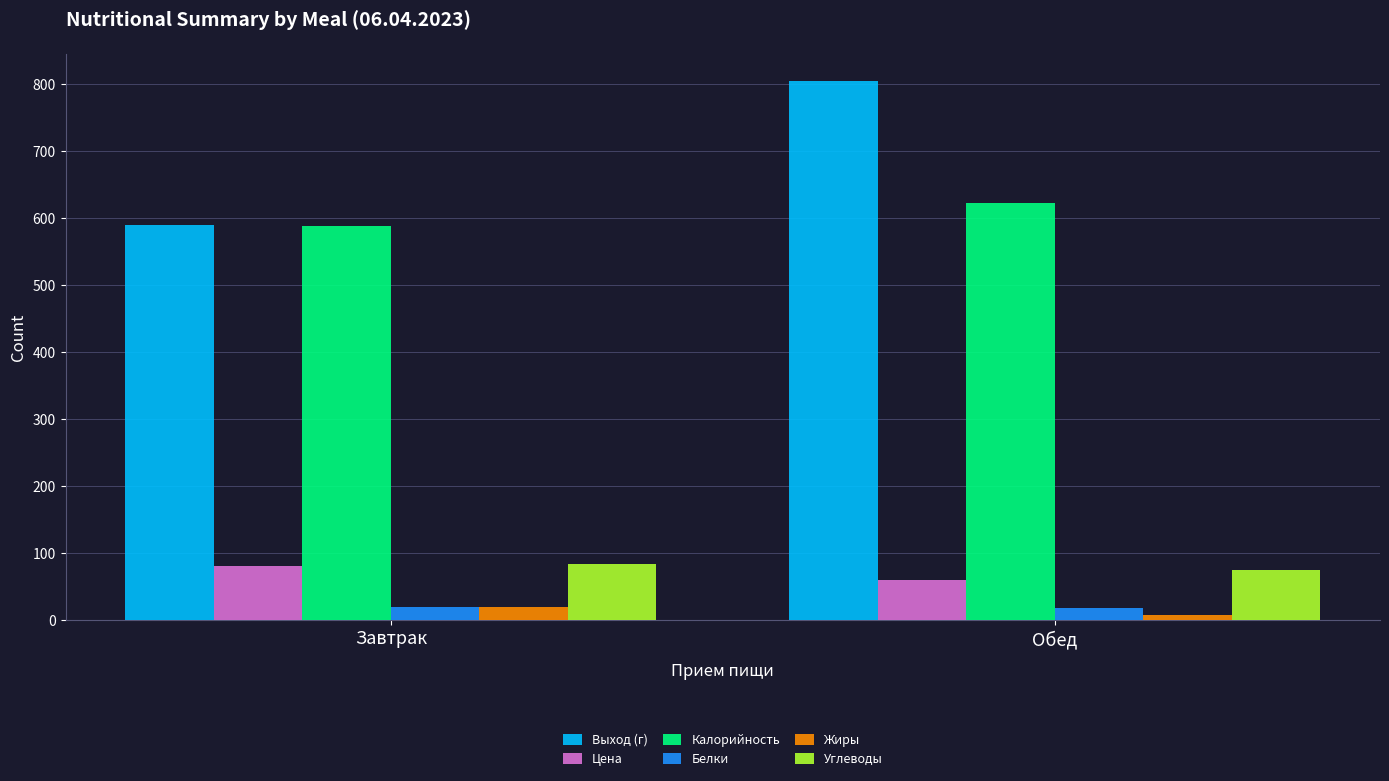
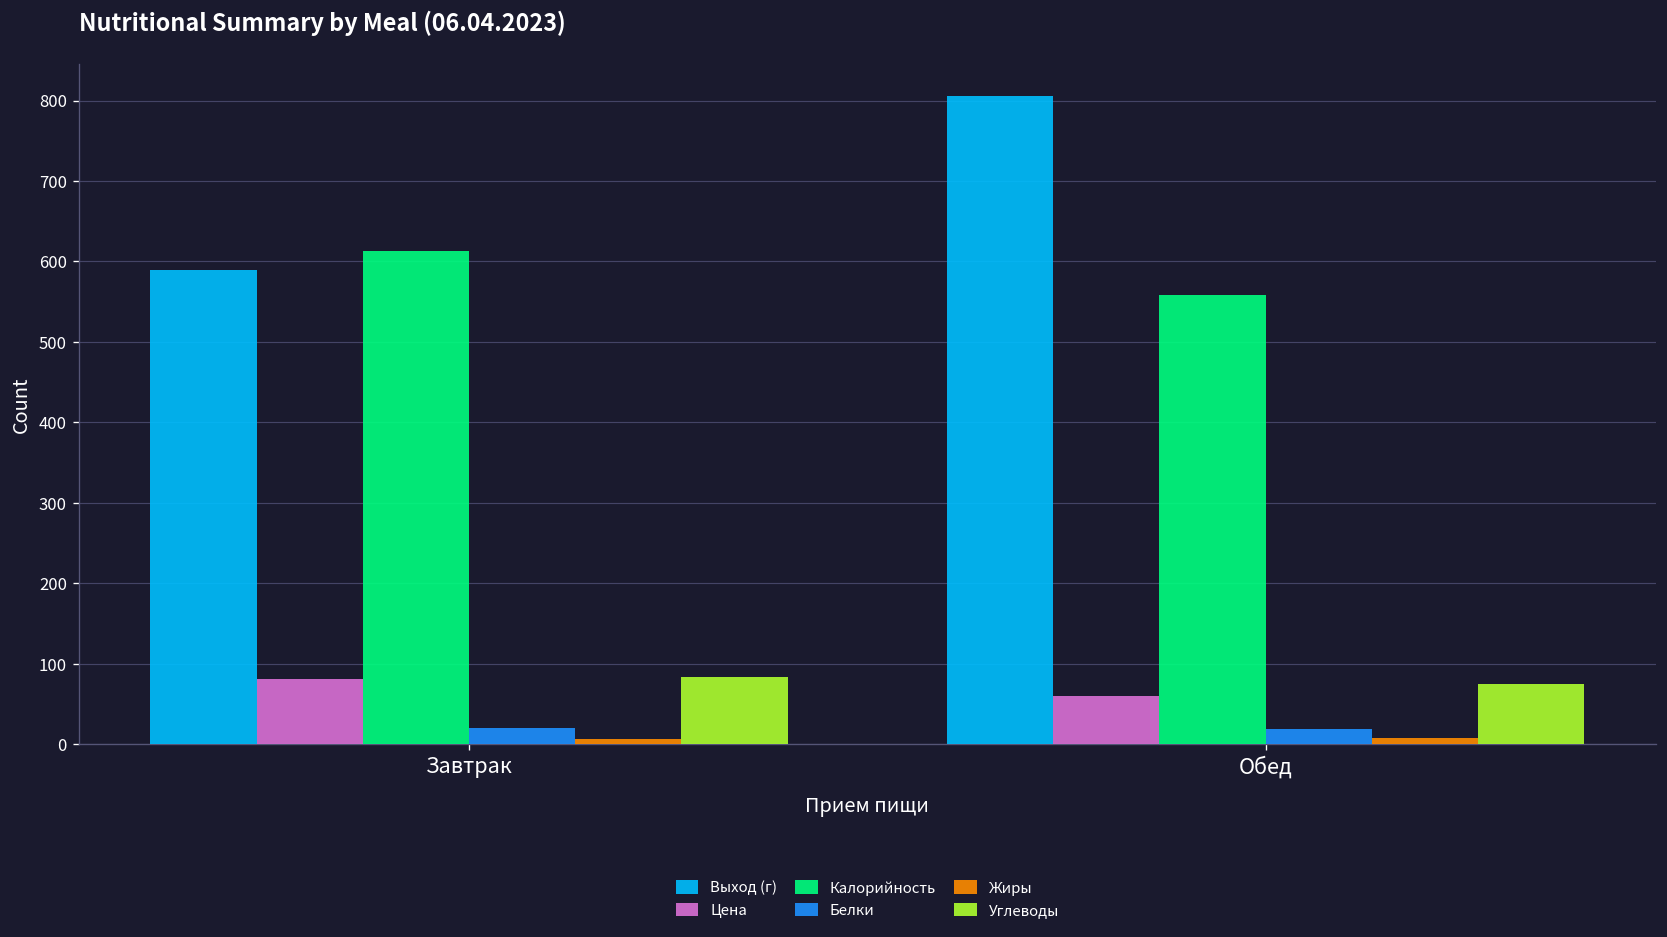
Калорийность, Завтрак: 590 -> 610
Жиры, Завтрак: 20 -> 10
Калорийность, Обед: 620 -> 560
